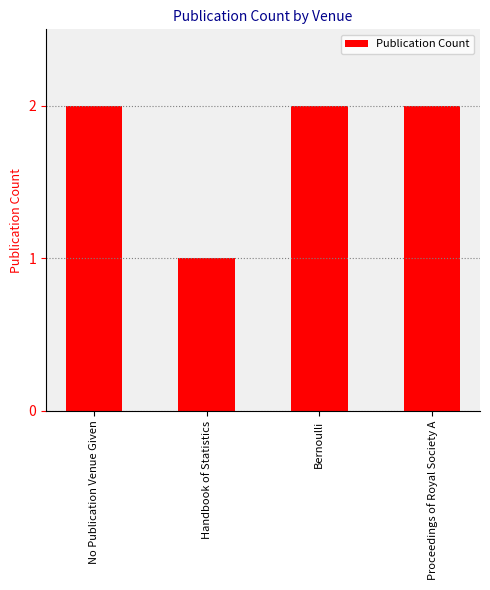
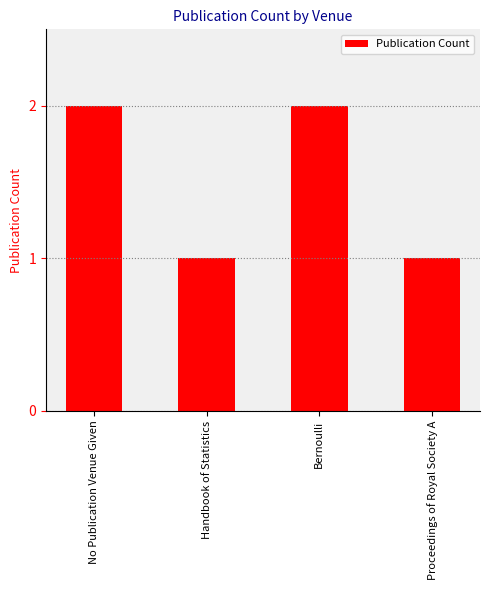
Proceedings of Royal Society A: 2 -> 1
